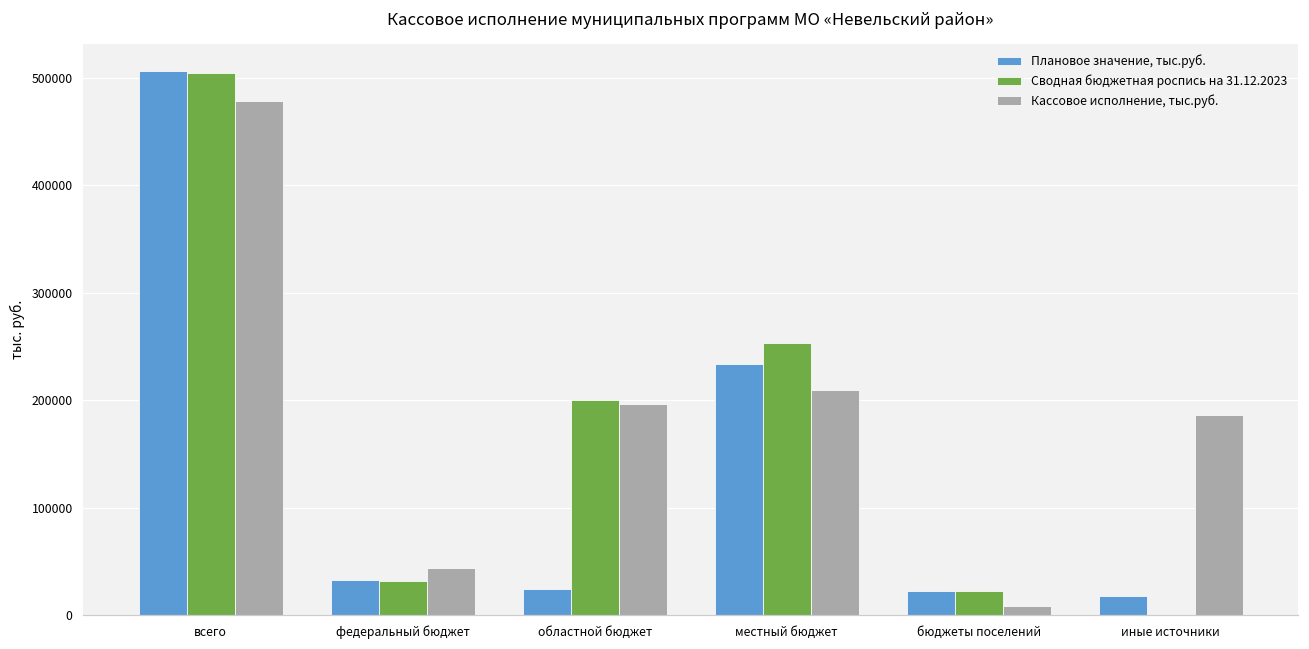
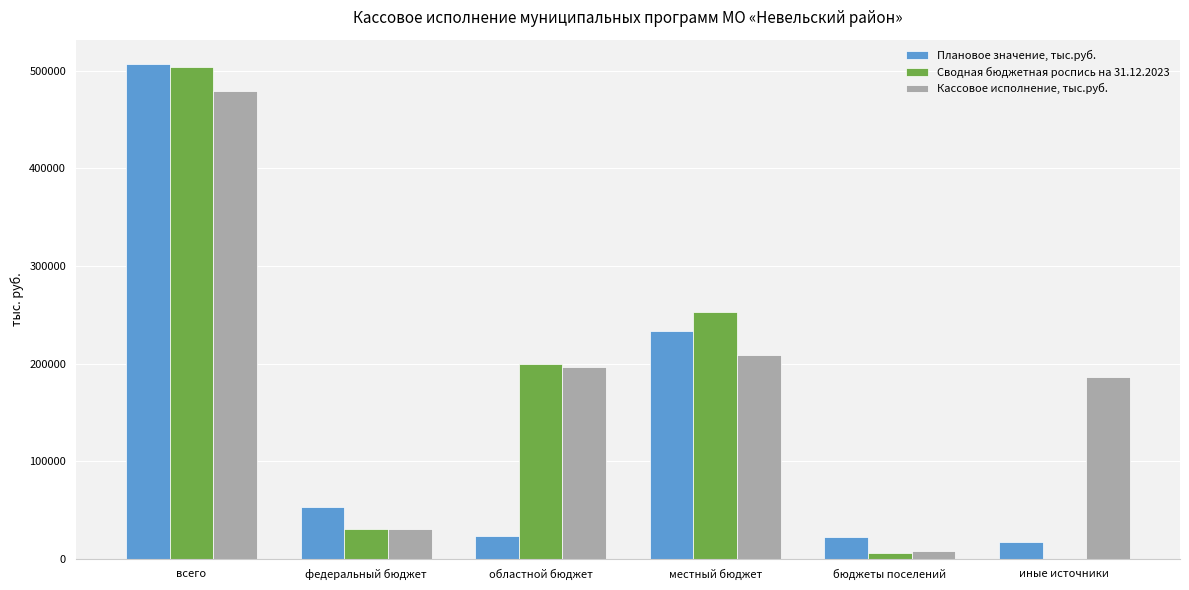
Плановое значение, тыс.руб., федеральный бюджет: 30000 -> 50000
Кассовое исполнение, тыс.руб., федеральный бюджет: 40000 -> 30000
Сводная бюджетная роспись на 31.12.2023, бюджеты поселений: 20000 -> 10000
